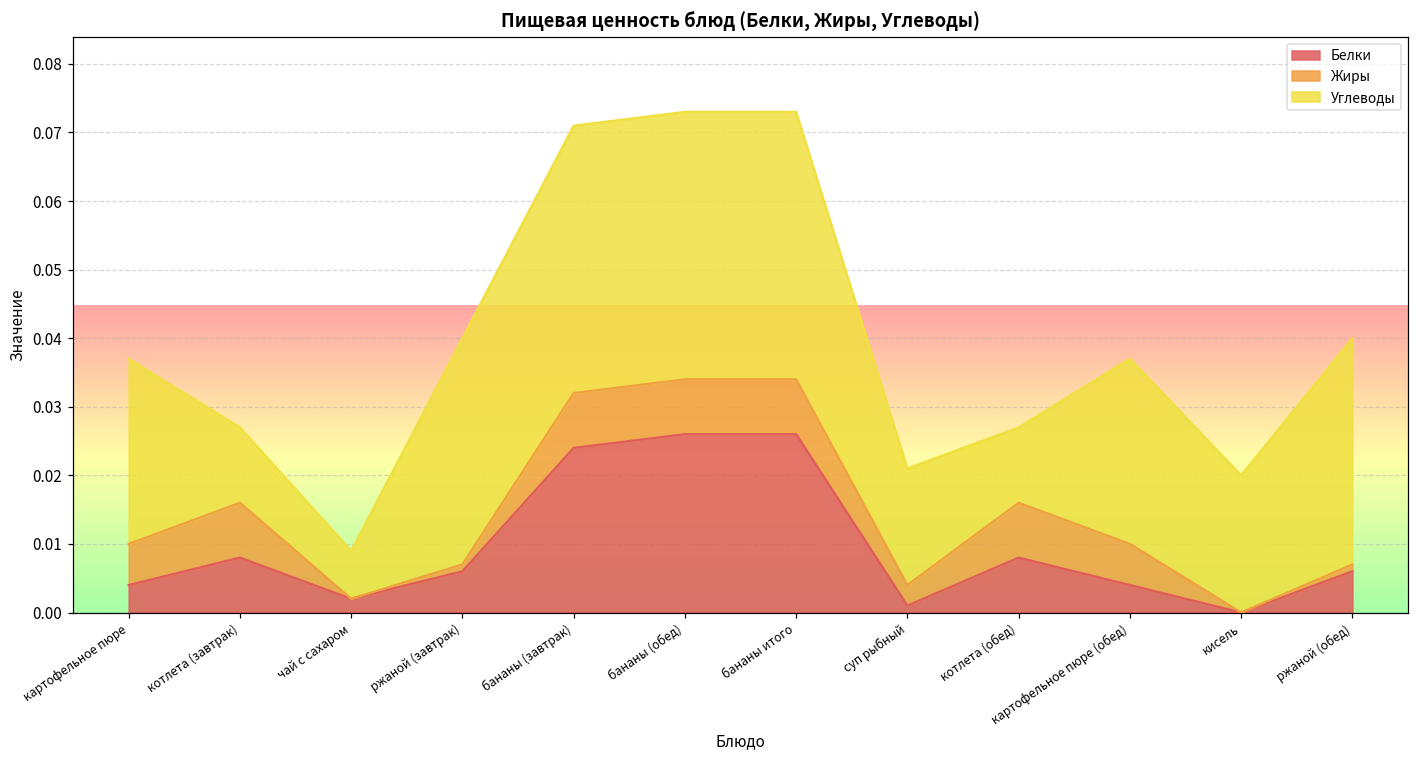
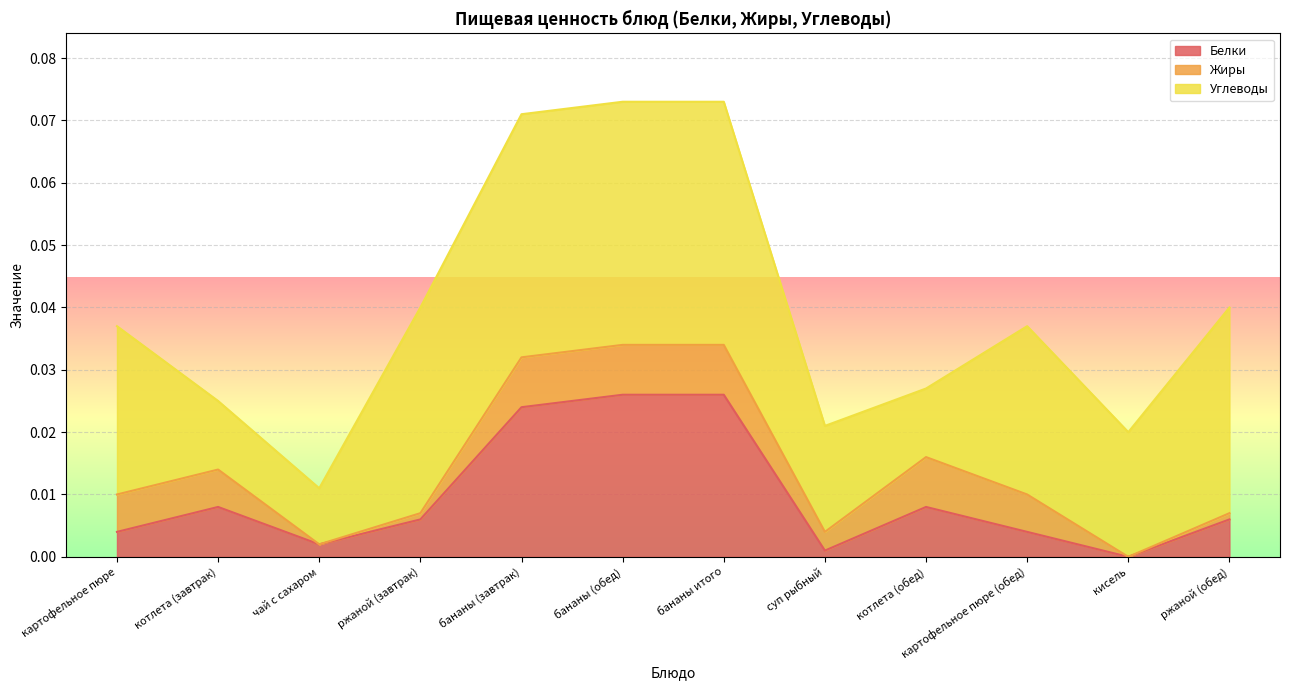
Жиры, котлета (завтрак): 0.008 -> 0.006
Углеводы, чай с сахаром: 0.007 -> 0.009
